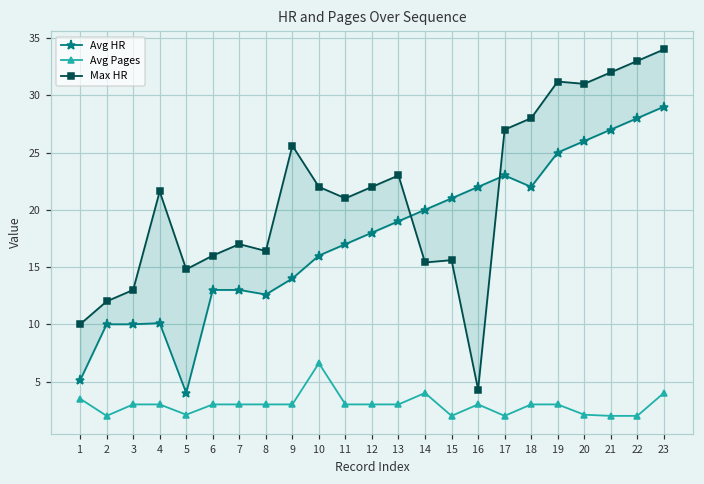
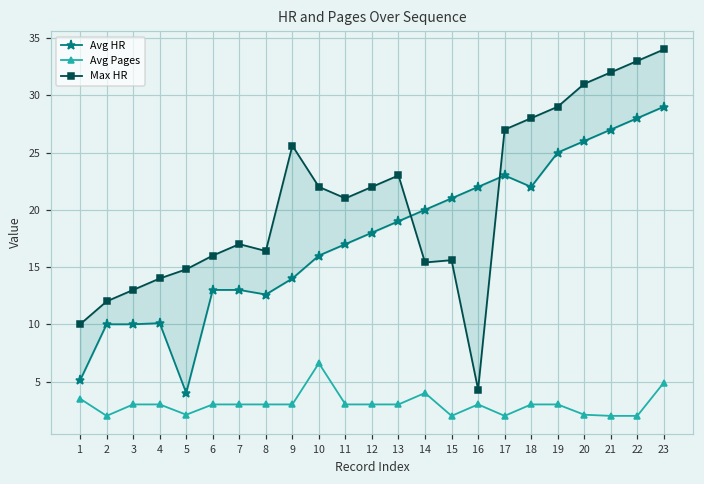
Max HR, 4: 21.6 -> 14.0
Max HR, 19: 31.2 -> 29.0
Avg Pages, 23: 4.0 -> 4.9
